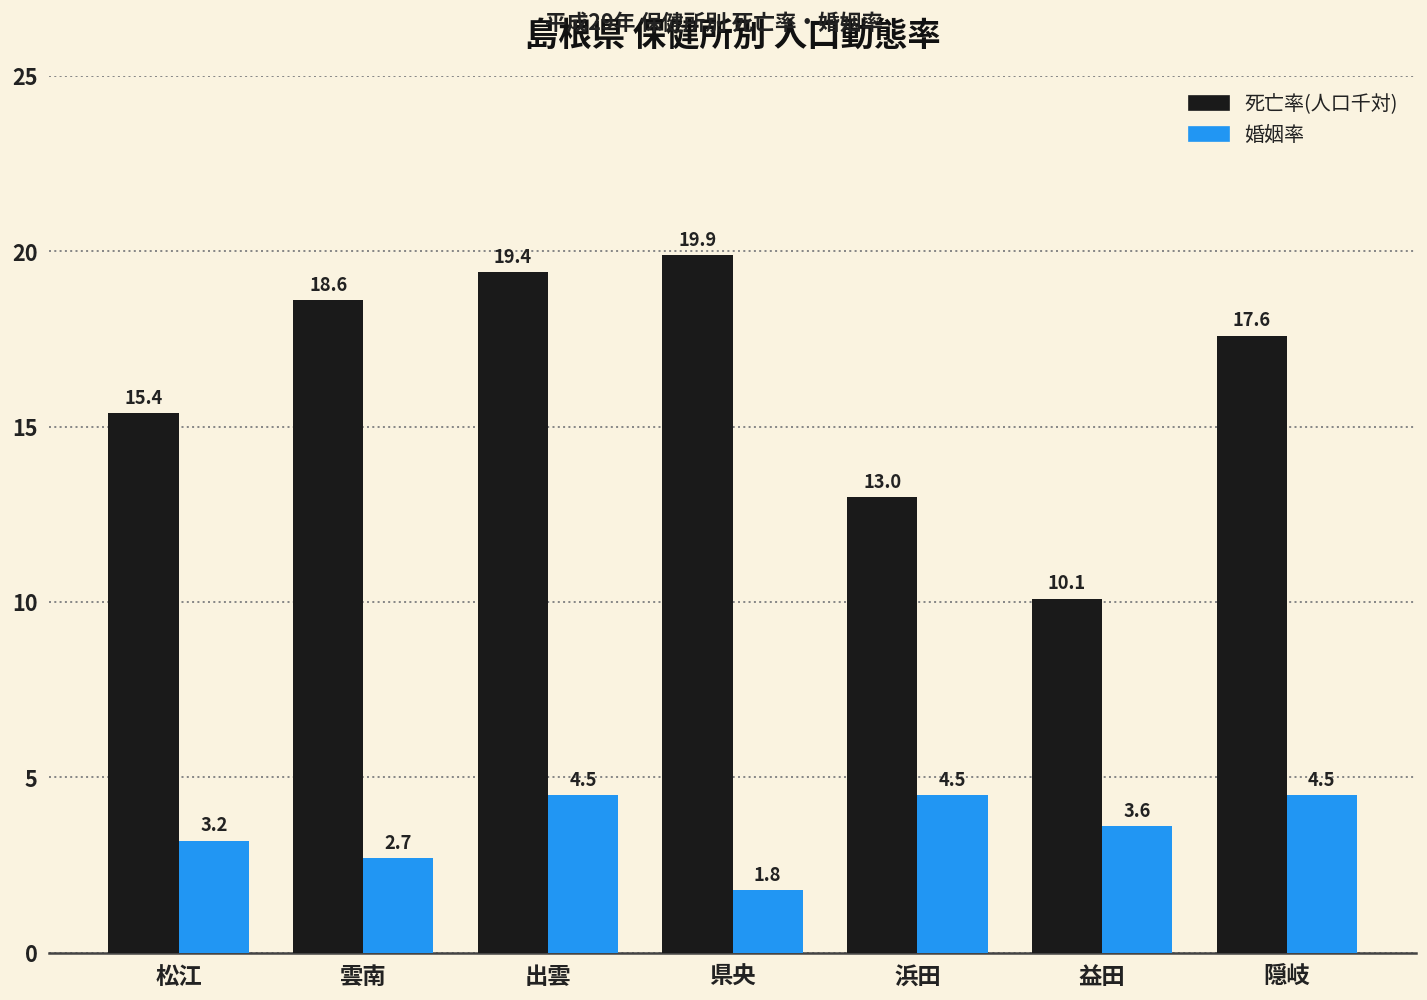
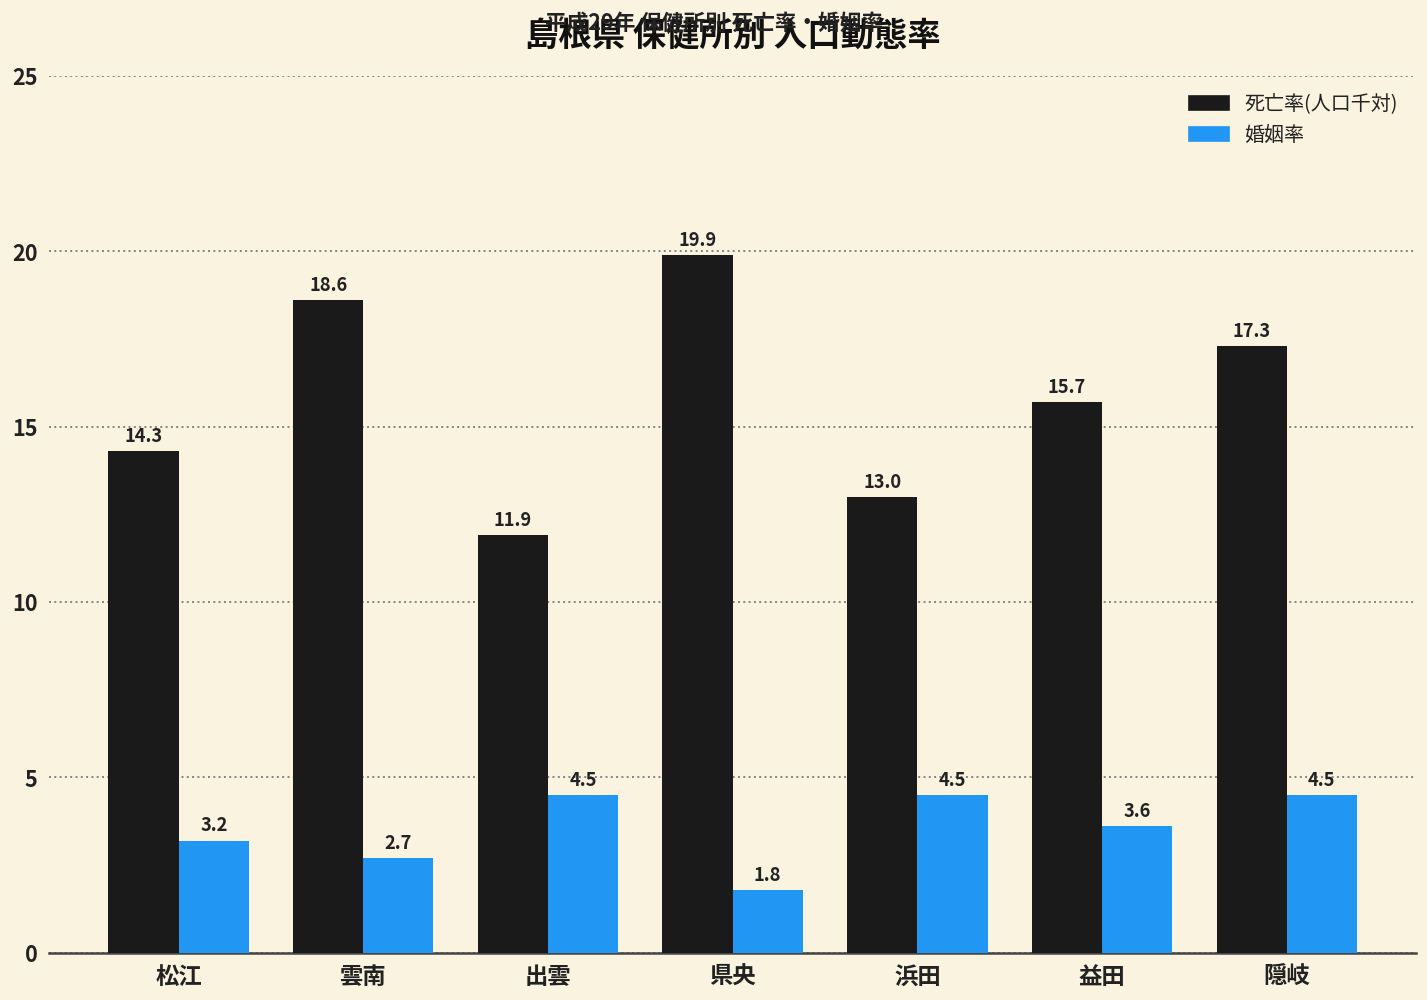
死亡率(人口千対), 松江: 15.4 -> 14.3
死亡率(人口千対), 出雲: 19.4 -> 11.9
死亡率(人口千対), 益田: 10.1 -> 15.7
死亡率(人口千対), 隠岐: 17.6 -> 17.3
